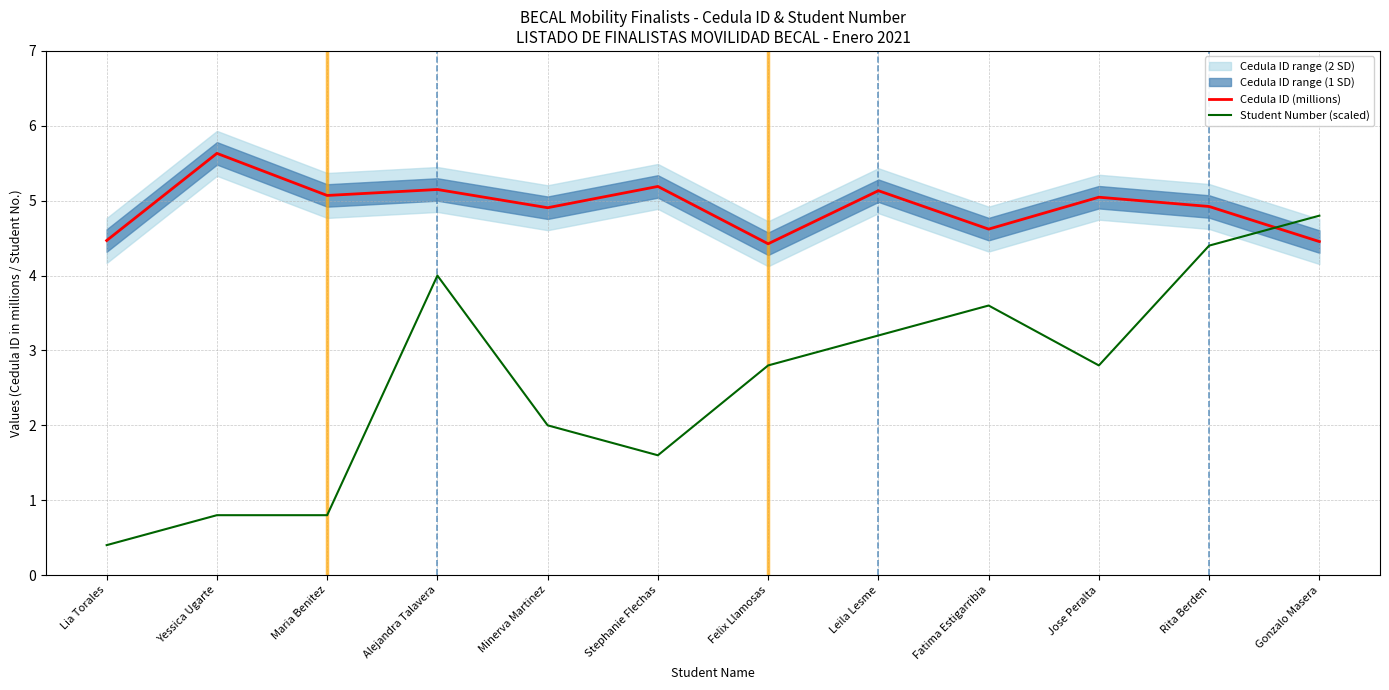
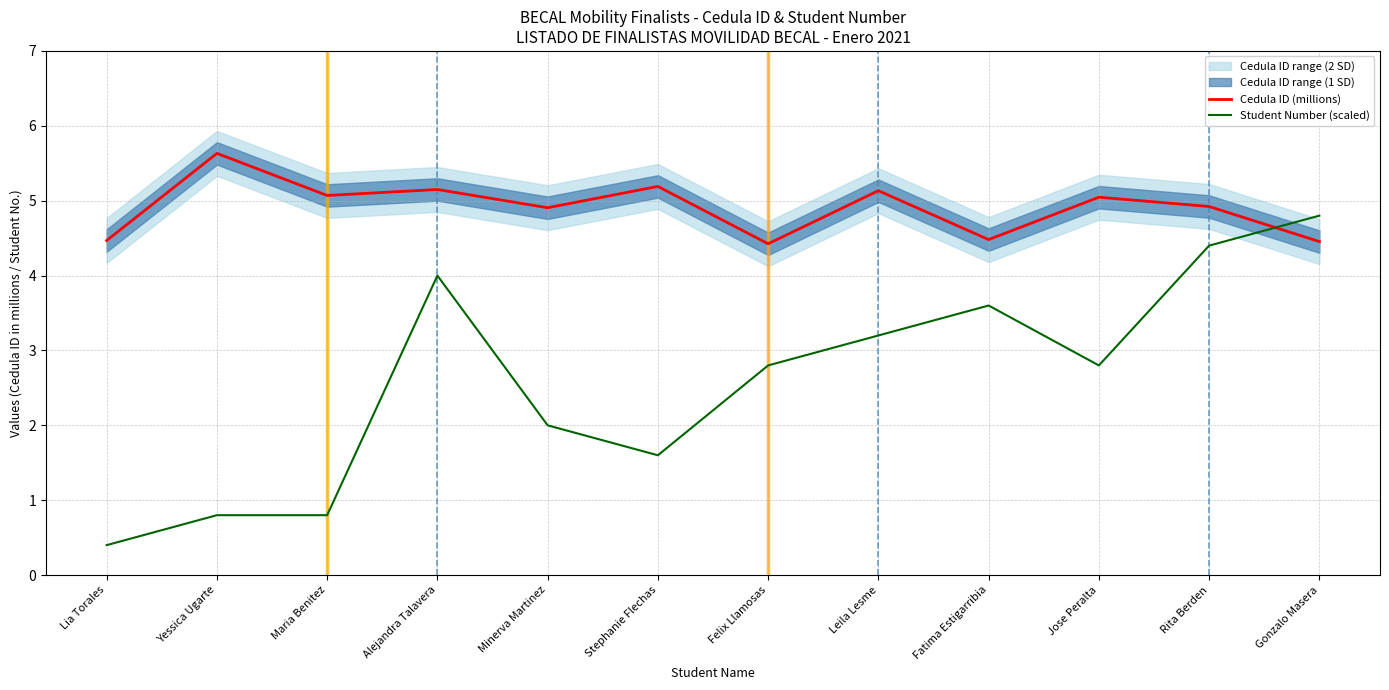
Cedula ID (millions), Fatima Estigarribia: 4.6 -> 4.5
